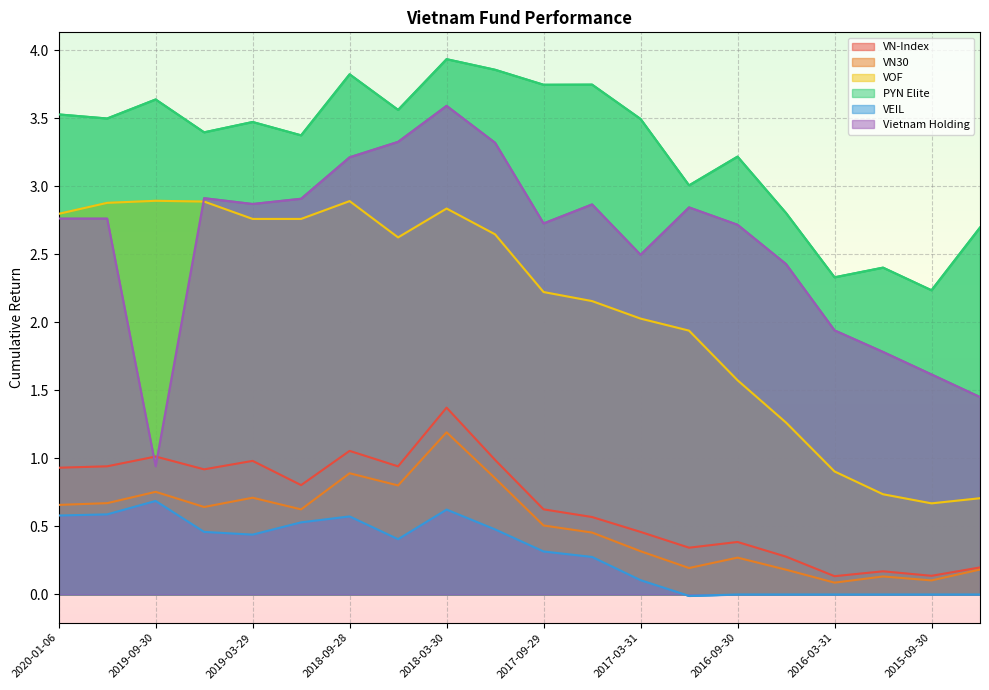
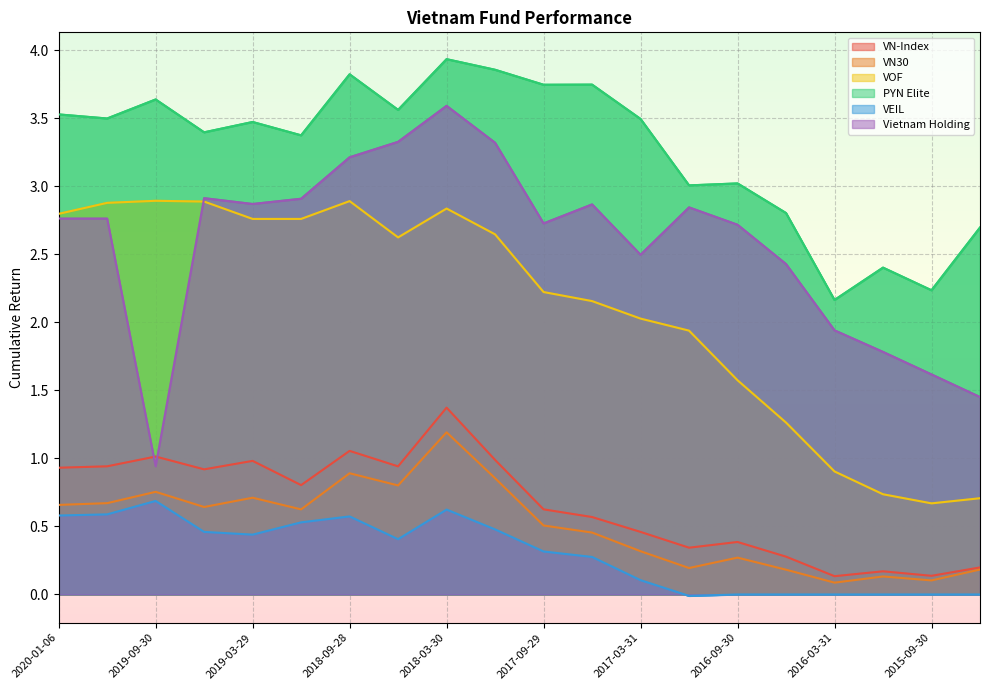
PYN Elite, 2016-09-30: 3.22 -> 3.02
PYN Elite, 2016-03-31: 2.33 -> 2.17
